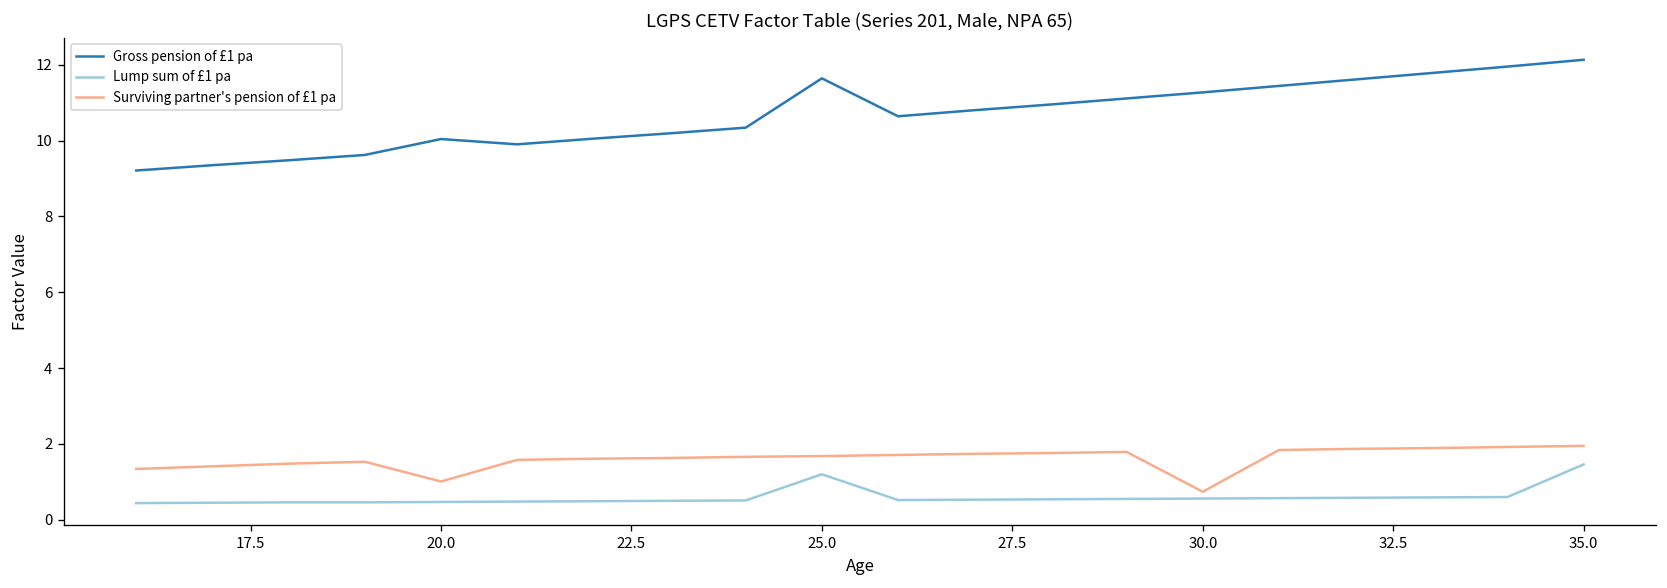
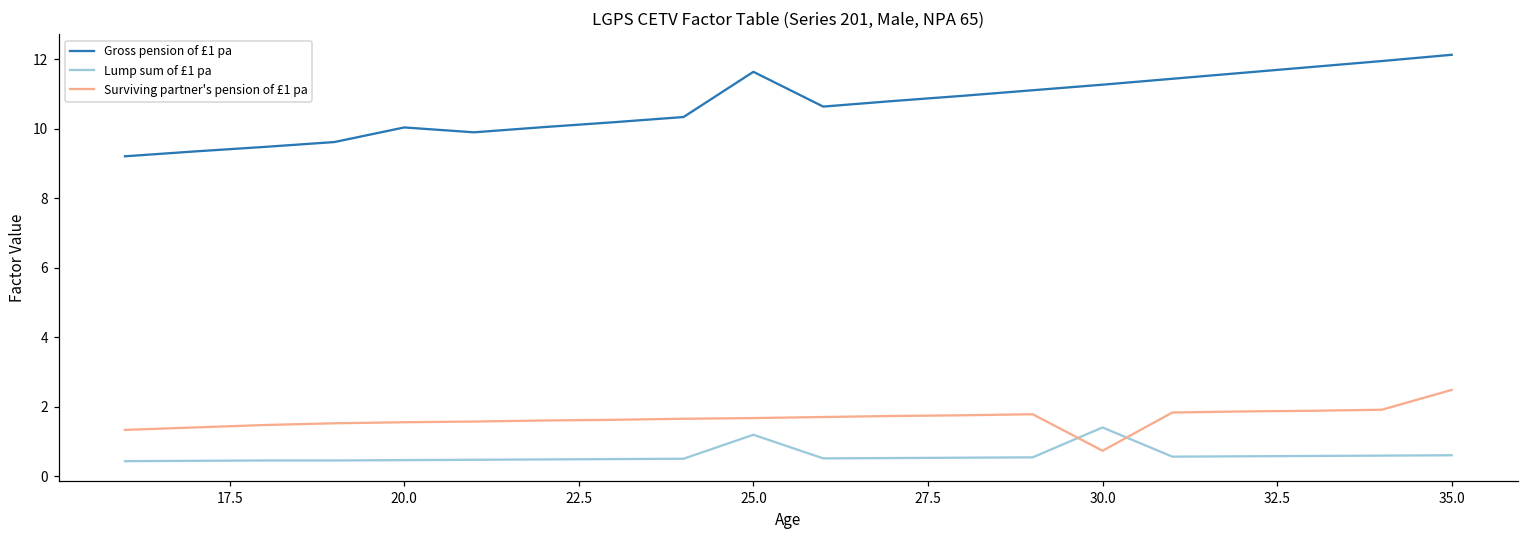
Surviving partner's pension of £1 pa, 20.0: 1.0 -> 1.6
Lump sum of £1 pa, 30.0: 0.6 -> 1.4
Lump sum of £1 pa, 35.0: 1.5 -> 0.6
Surviving partner's pension of £1 pa, 35.0: 2.0 -> 2.5
